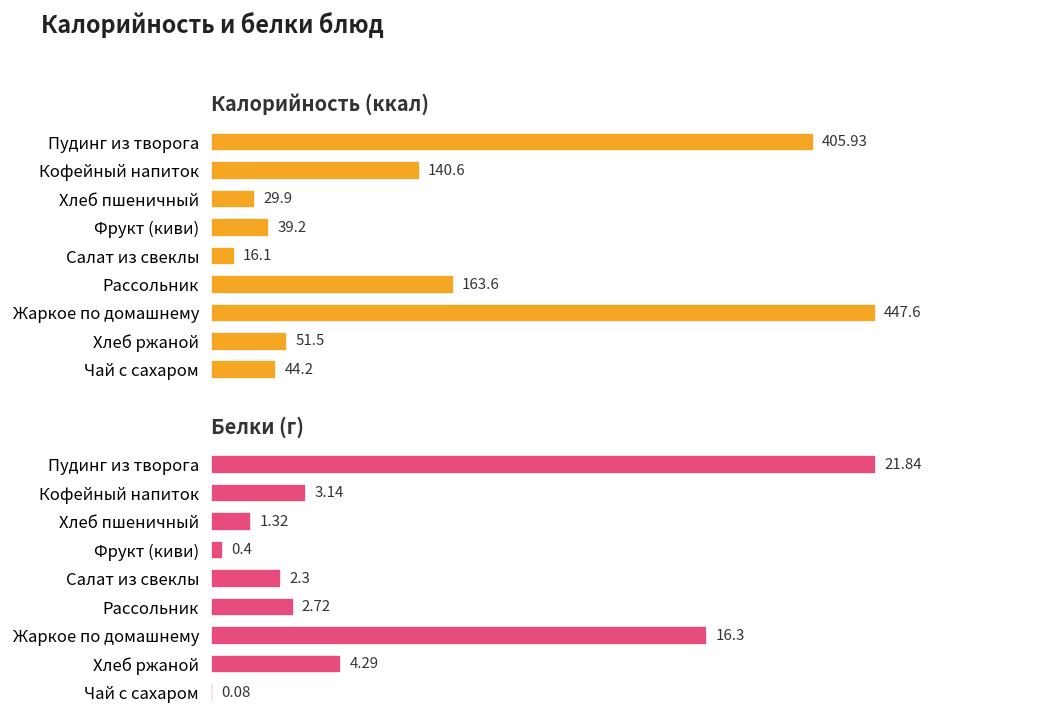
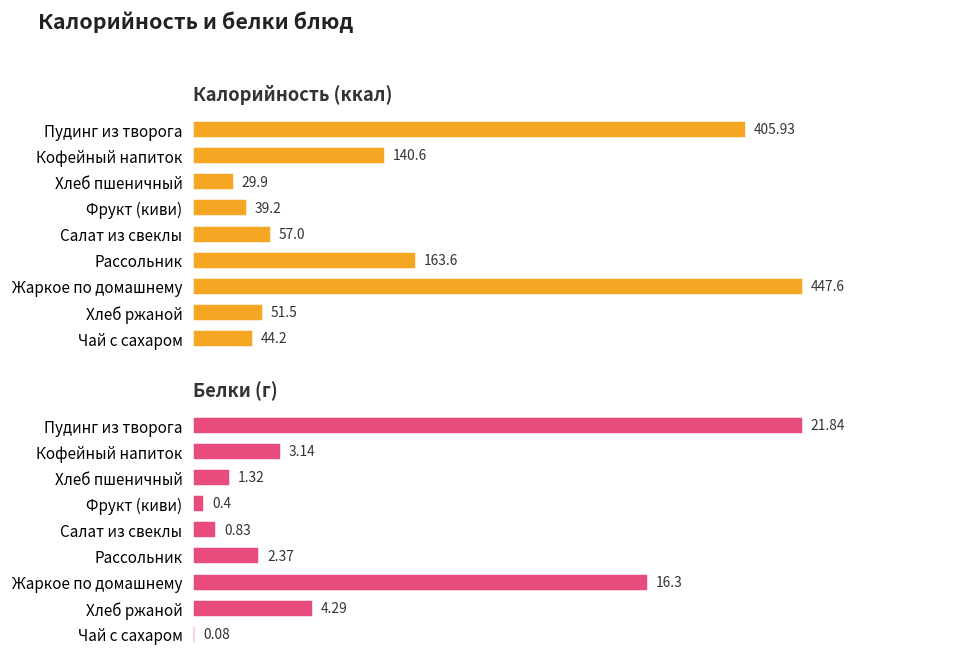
Калорийность (ккал), Салат из свеклы: 16.1 -> 57.0
Белки (г), Салат из свеклы: 2.3 -> 0.83
Белки (г), Рассольник: 2.72 -> 2.37
